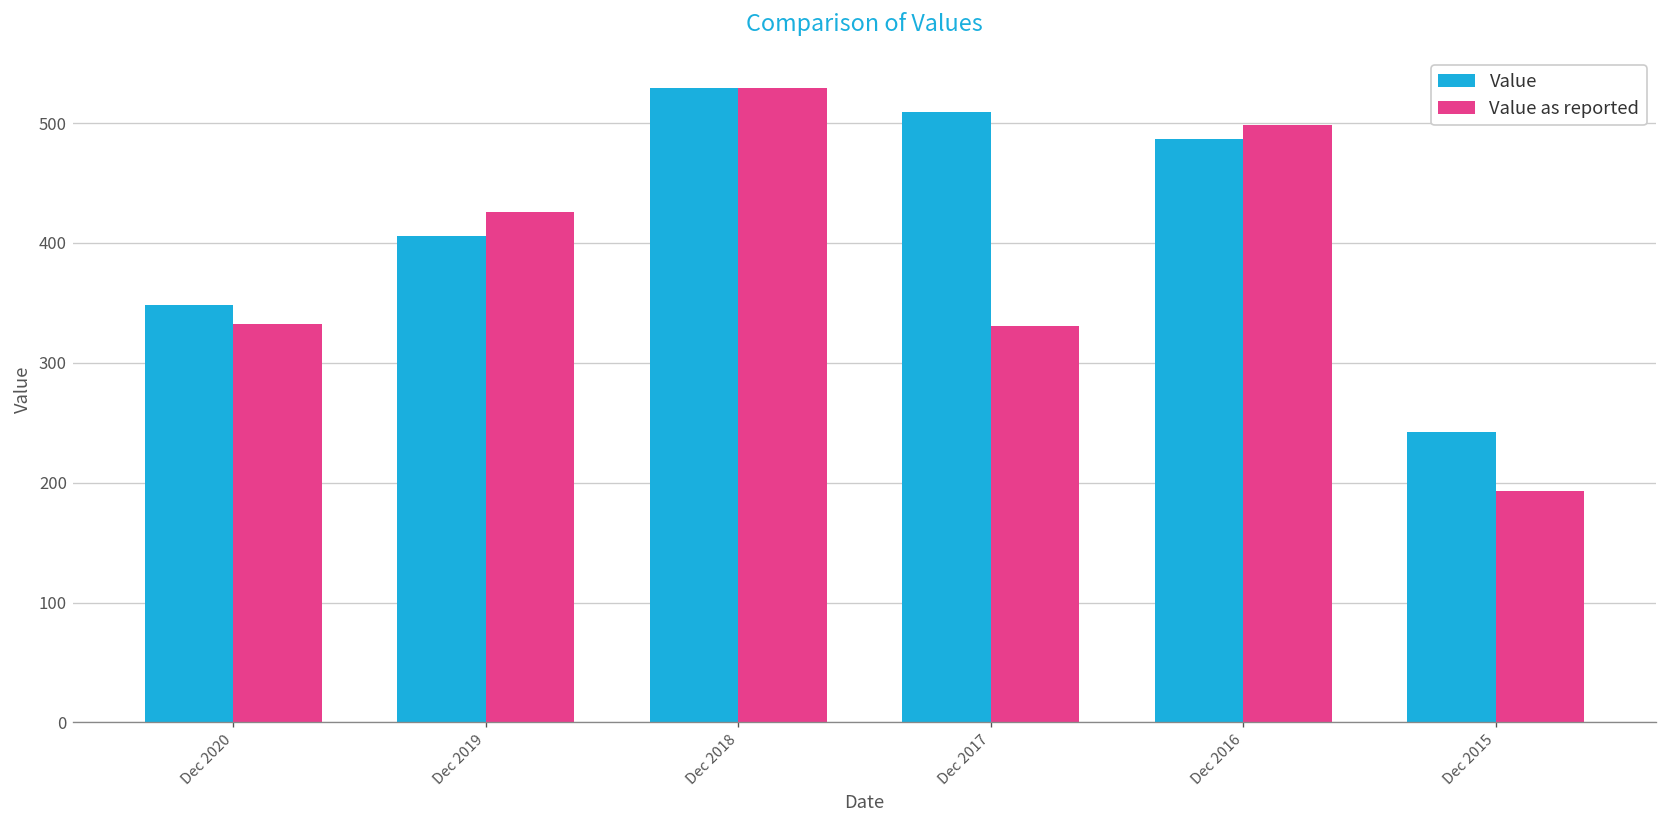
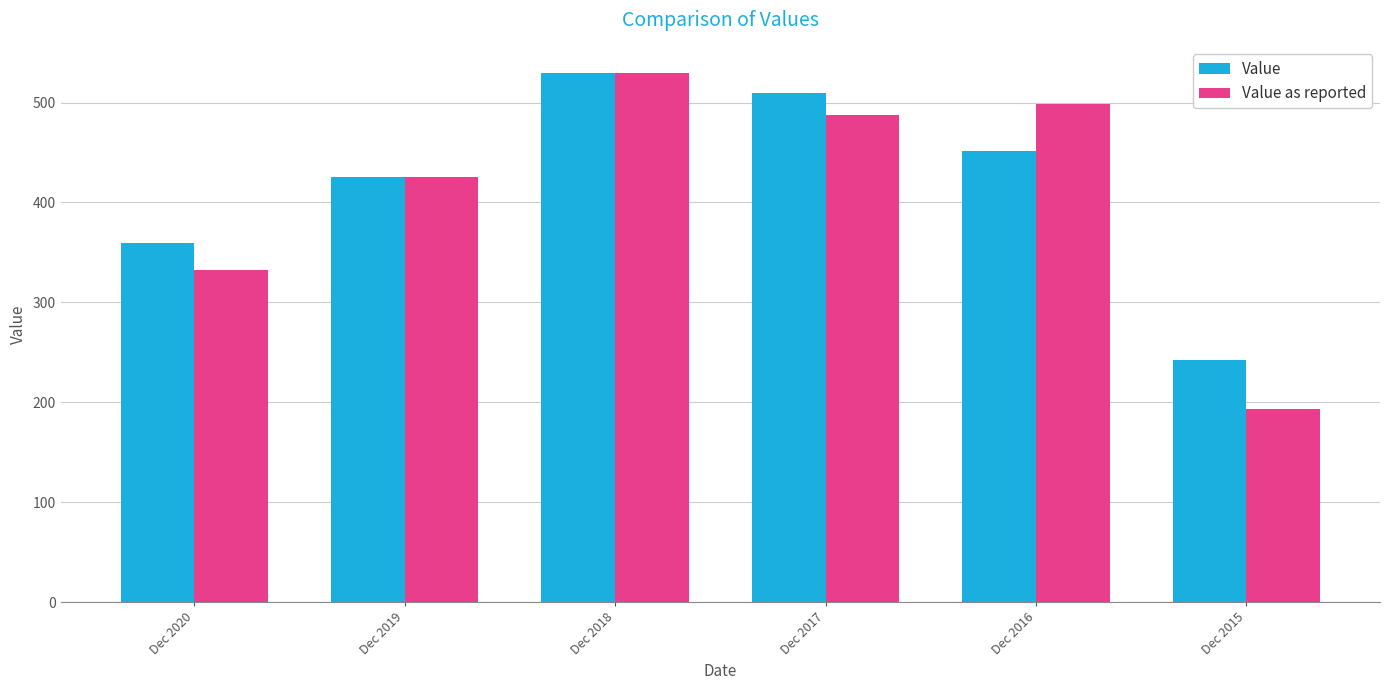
Value, Dec 2020: 350 -> 360
Value, Dec 2019: 410 -> 430
Value as reported, Dec 2017: 330 -> 490
Value, Dec 2016: 490 -> 450
